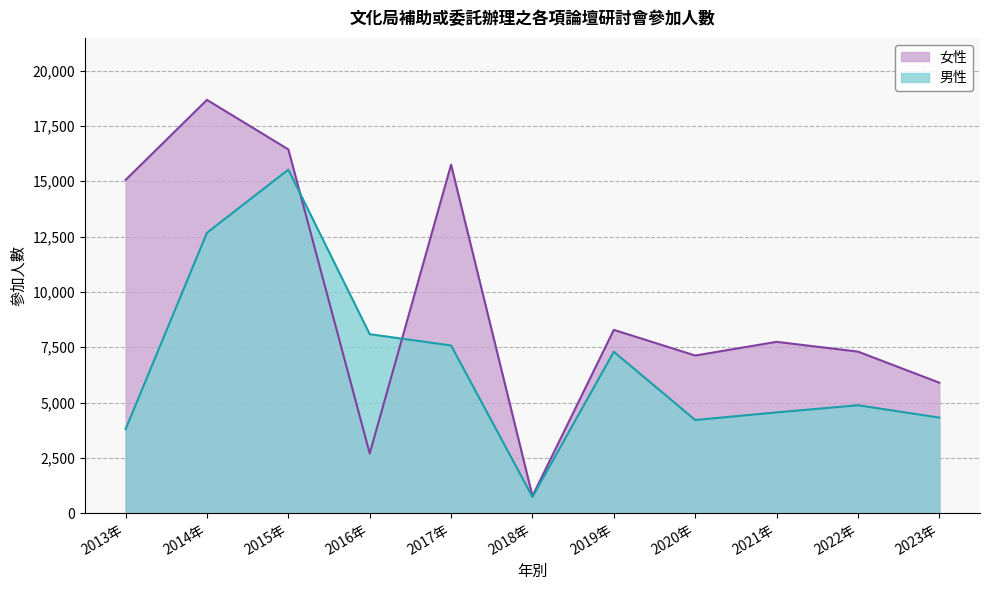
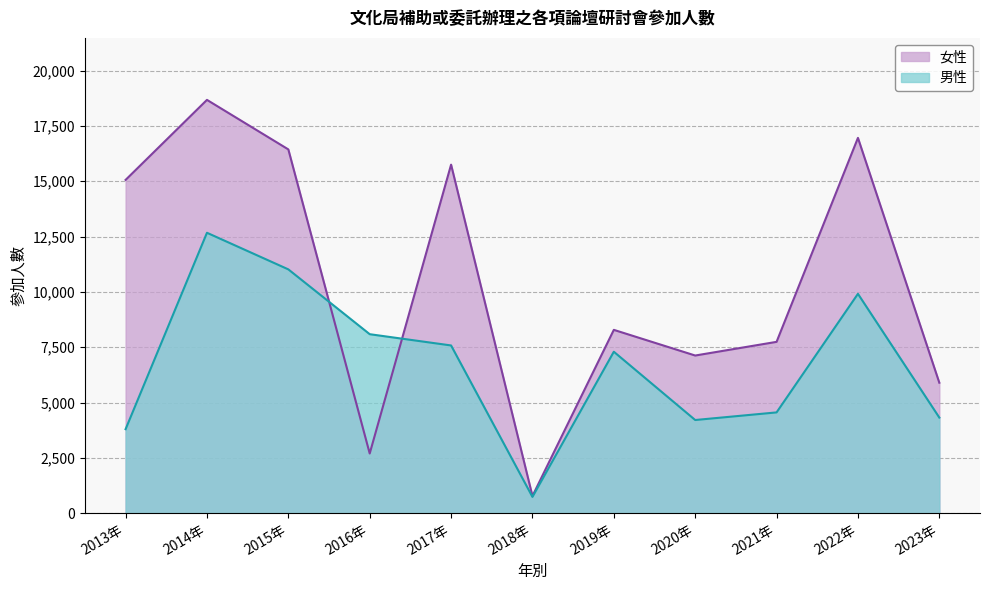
男性, 2015年: 15,500 -> 11,000
女性, 2022年: 7,300 -> 17,000
男性, 2022年: 4,900 -> 9,900
